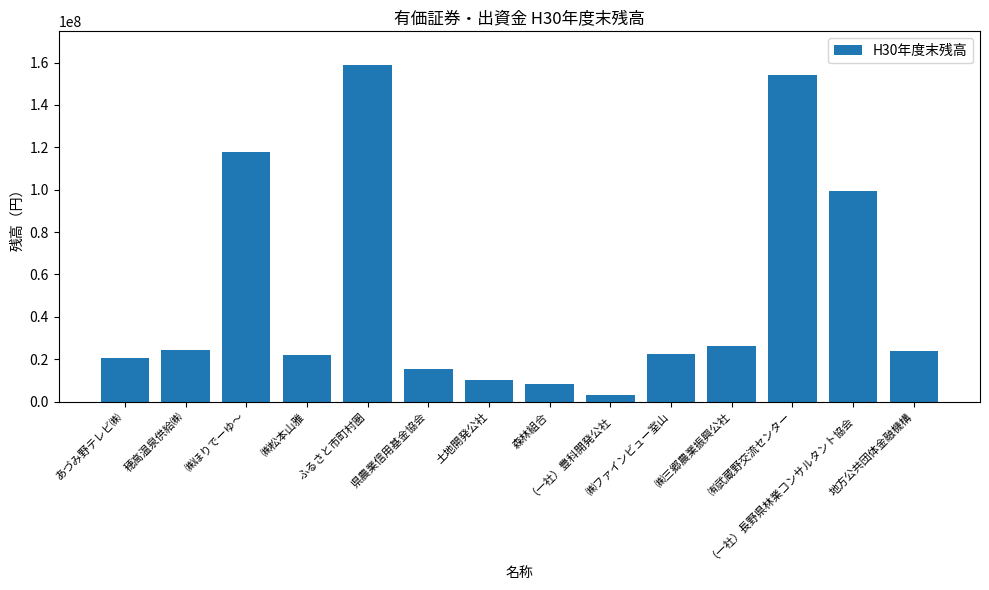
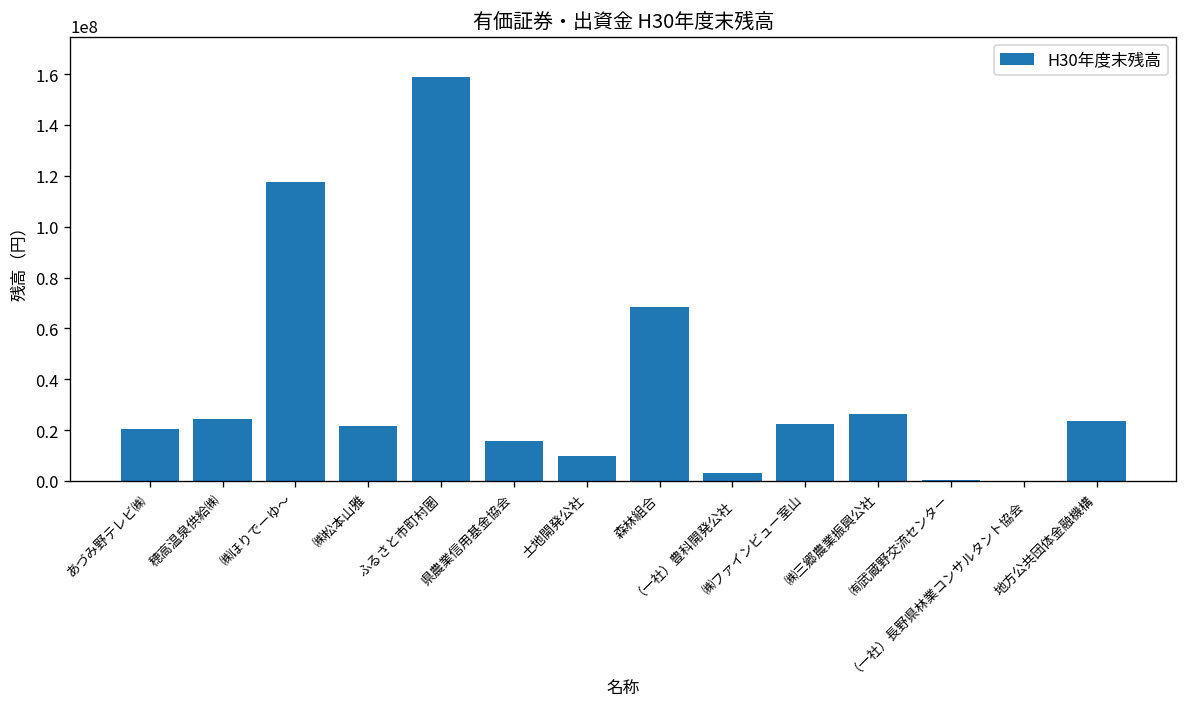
森林組合: 8000000 -> 69000000
㈲武蔵野交流センター: 154000000 -> 0
（一社）長野県林業コンサルタント協会: 99000000 -> 0
